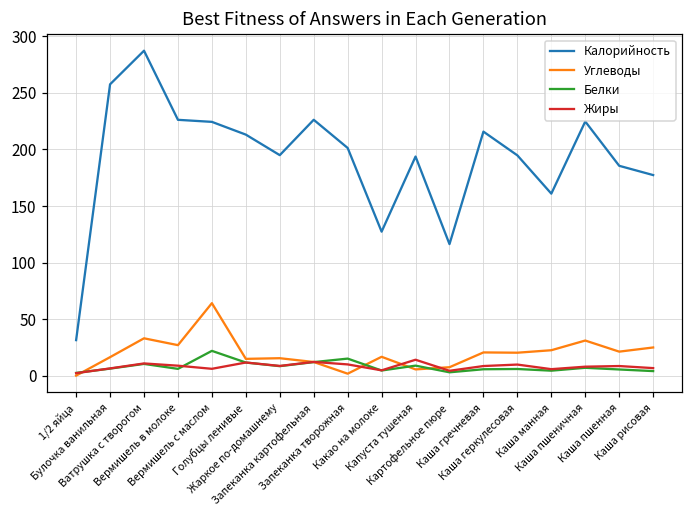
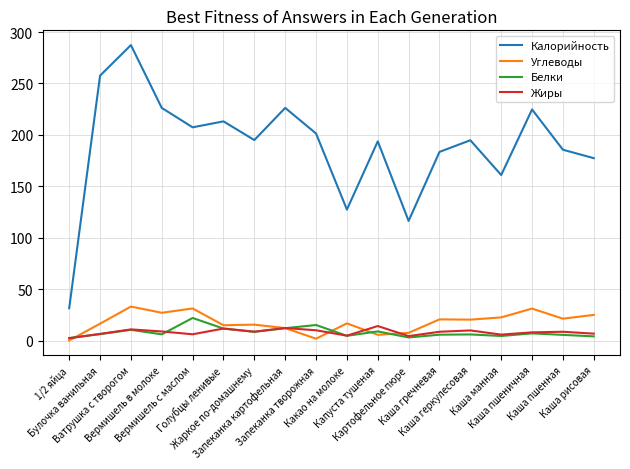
Калорийность, Вермишель с маслом: 224 -> 207
Углеводы, Вермишель с маслом: 64 -> 31
Калорийность, Каша гречневая: 216 -> 183
